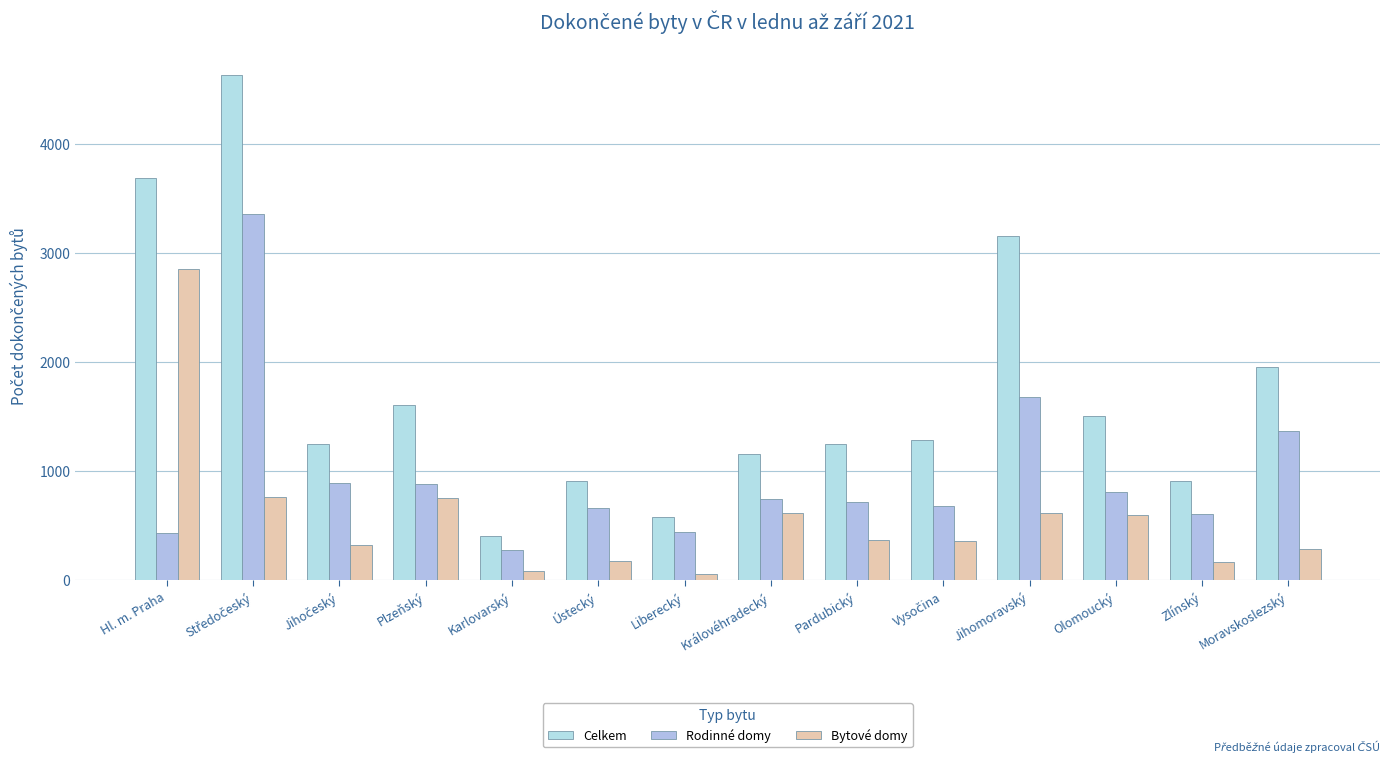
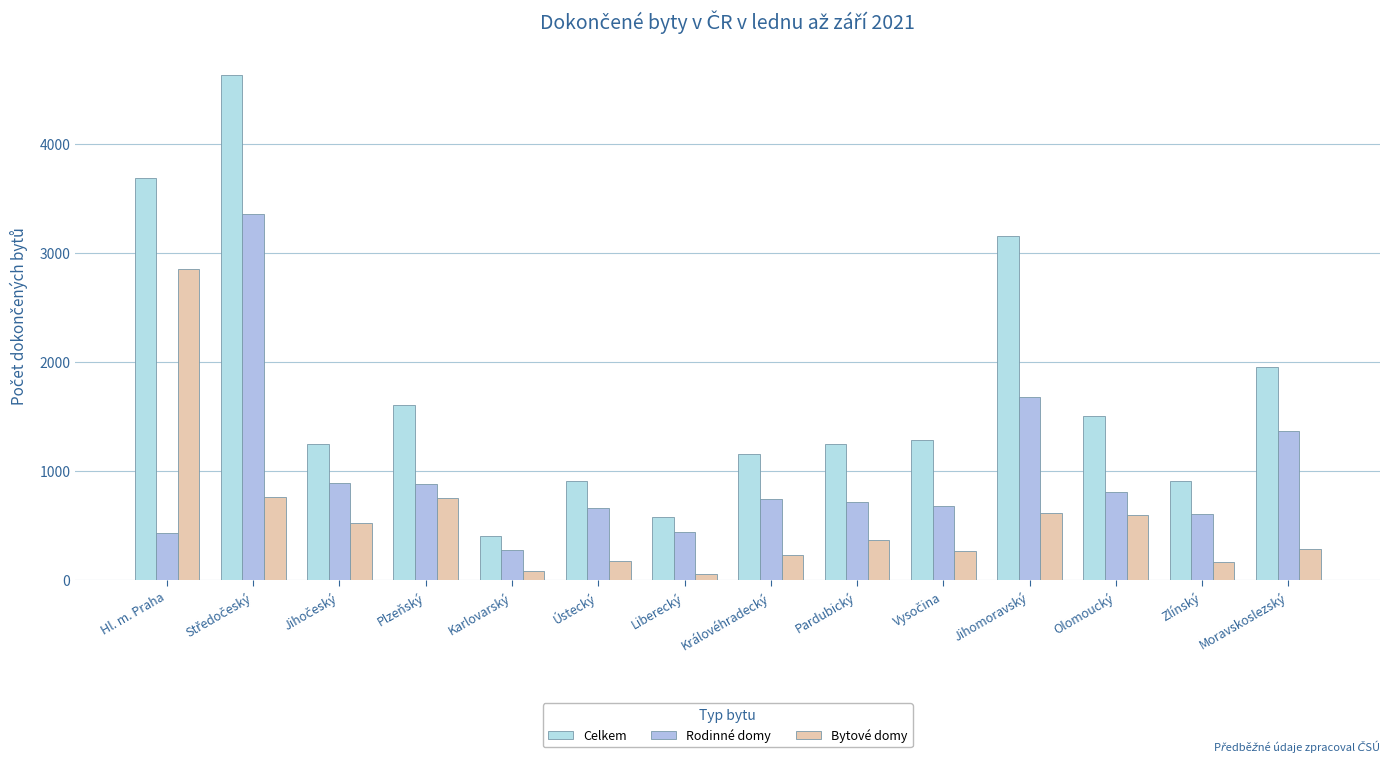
Bytové domy, Jihočeský: 320 -> 520
Bytové domy, Královéhradecký: 620 -> 230
Bytové domy, Vysočina: 360 -> 270
